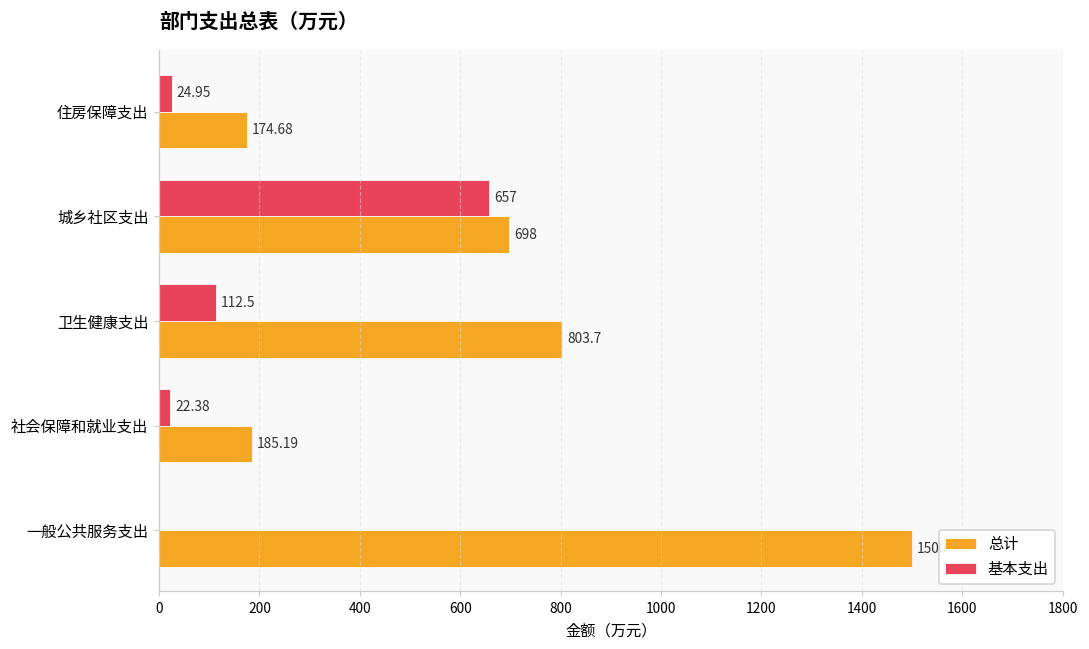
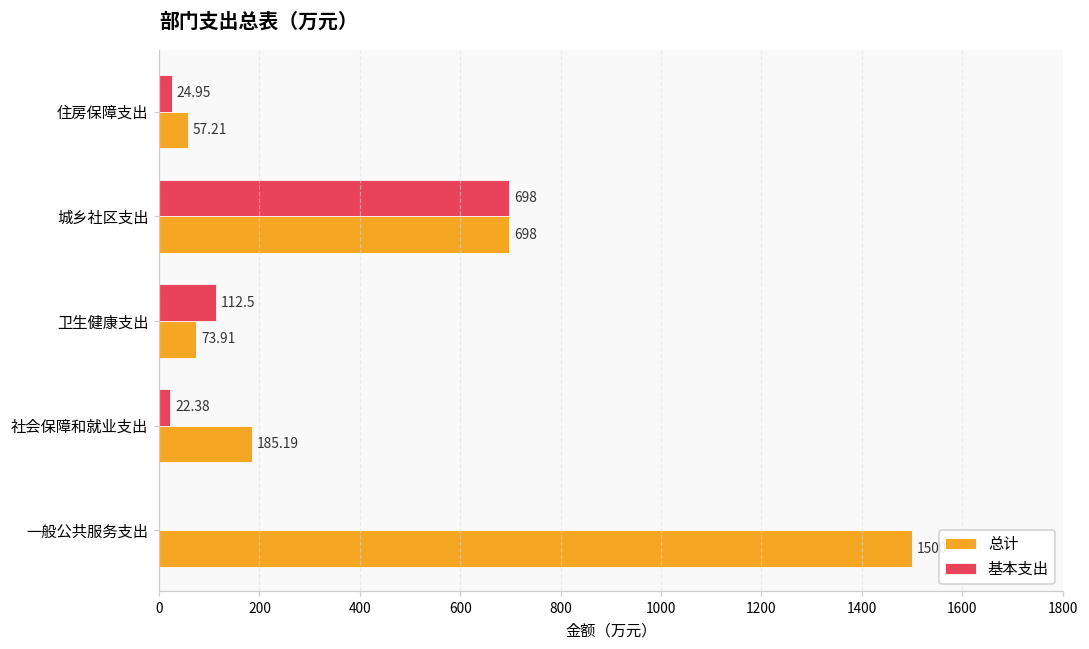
总计, 住房保障支出: 174.68 -> 57.21
基本支出, 城乡社区支出: 657 -> 698
总计, 卫生健康支出: 803.7 -> 73.91
